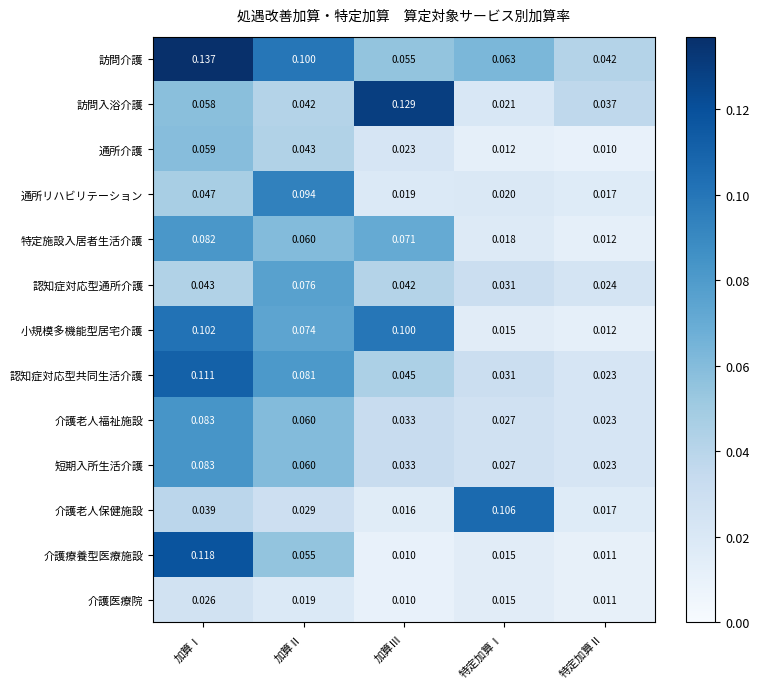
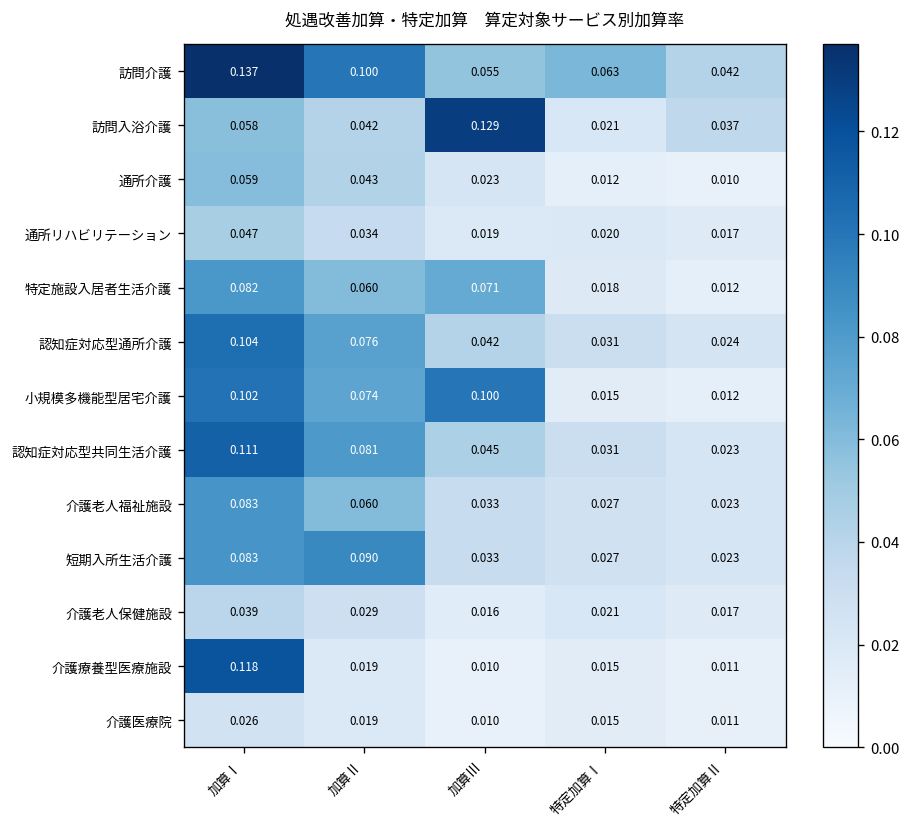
通所リハビリテーション, 加算Ⅱ: 0.094 -> 0.034
認知症対応型通所介護, 加算Ⅰ: 0.043 -> 0.104
短期入所生活介護, 加算Ⅱ: 0.060 -> 0.090
介護老人保健施設, 特定加算Ⅰ: 0.106 -> 0.021
介護療養型医療施設, 加算Ⅱ: 0.055 -> 0.019
